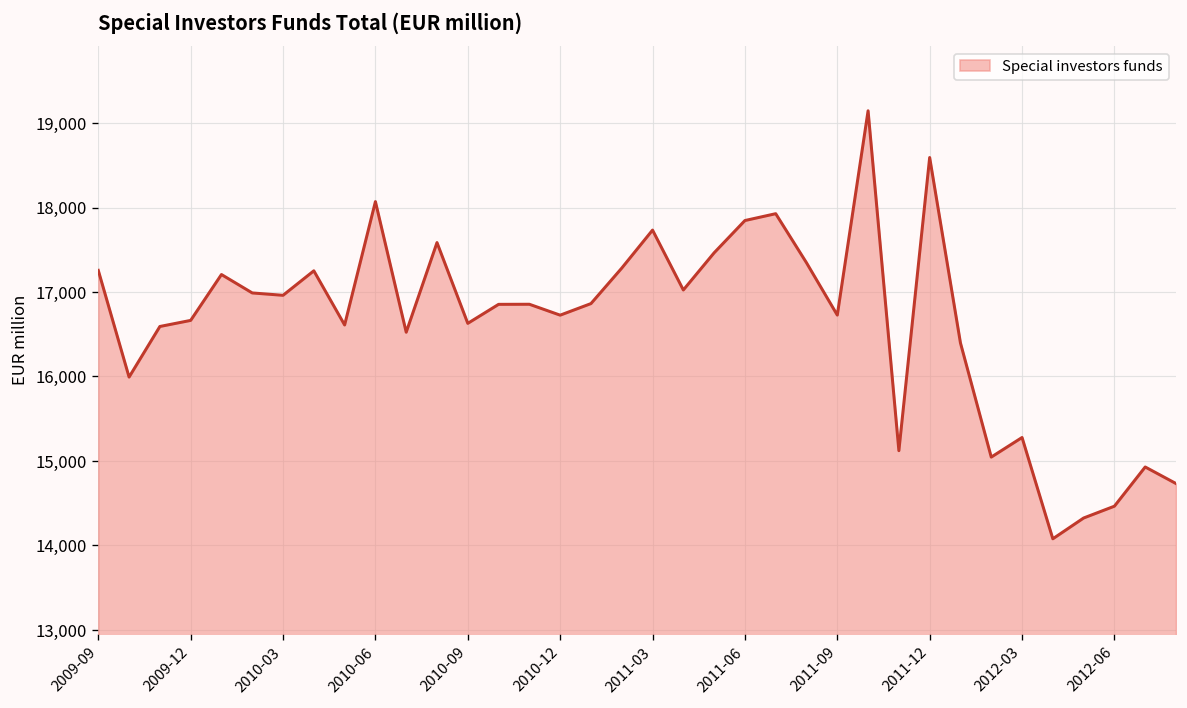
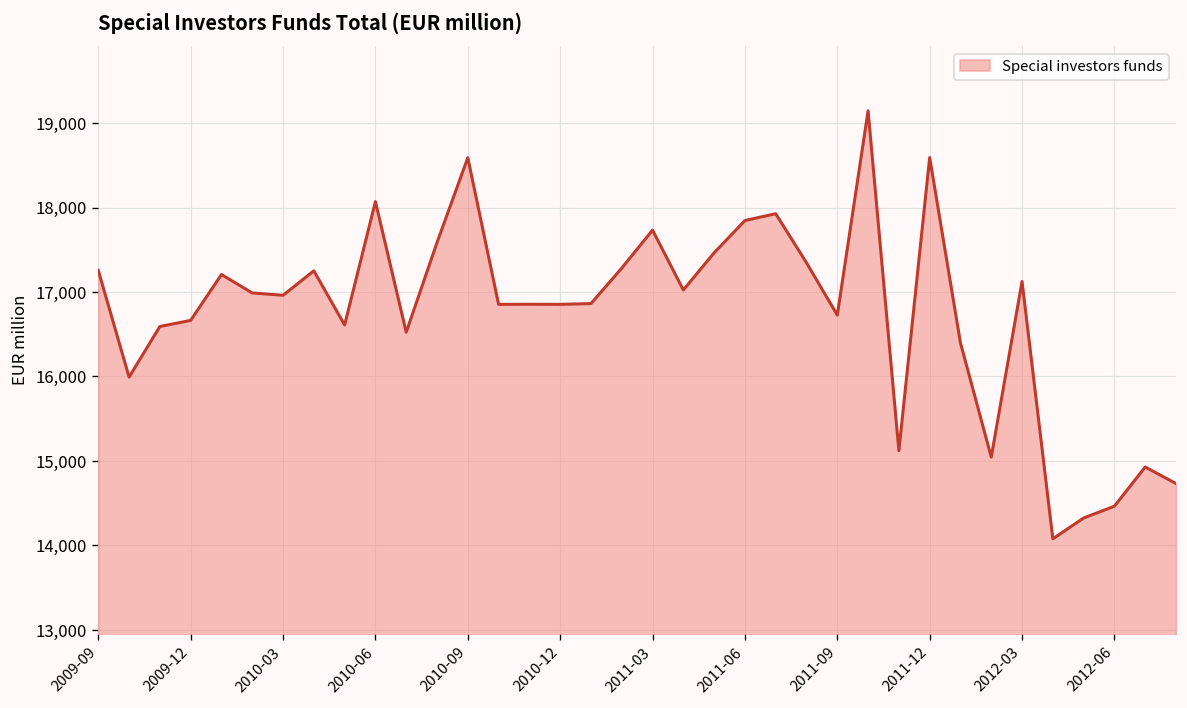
2010-09: 16,600 -> 18,600
2010-12: 16,700 -> 16,900
2012-03: 15,300 -> 17,100
